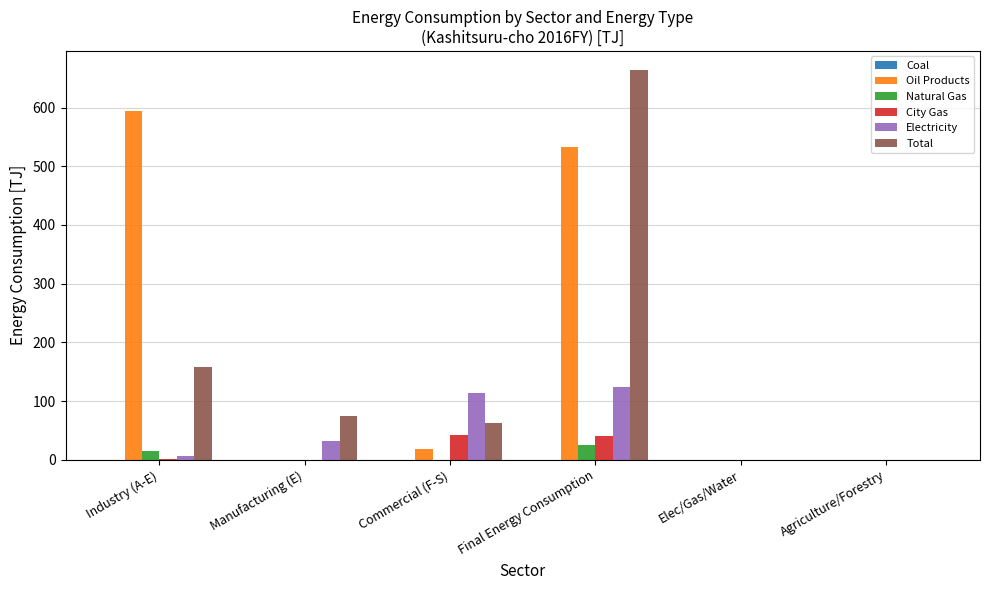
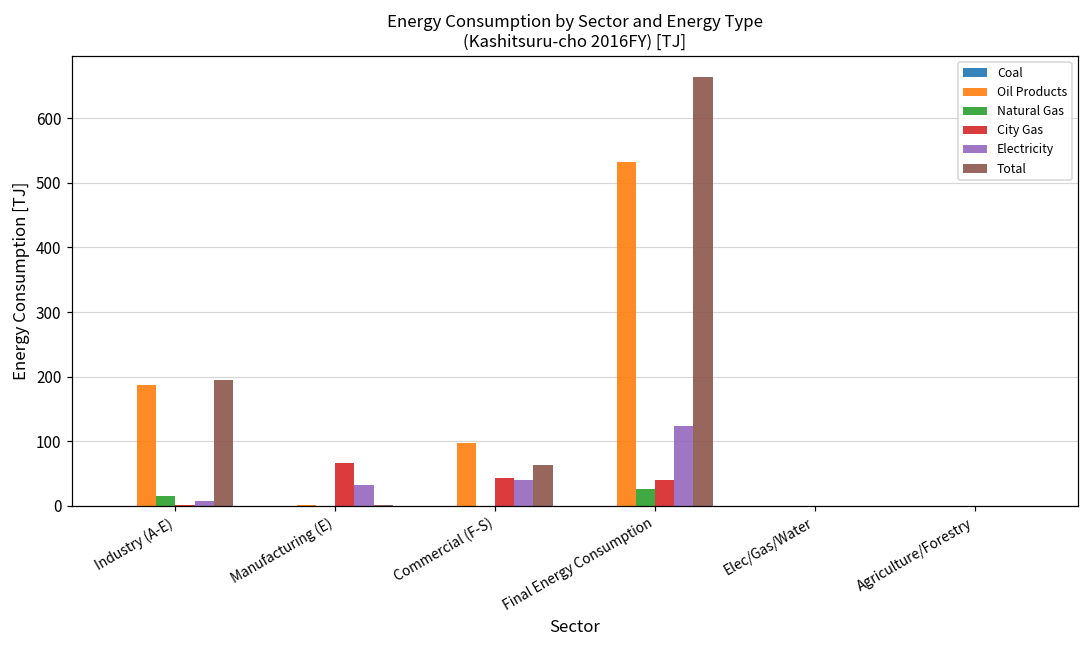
Oil Products, Industry (A-E): 590 -> 190
Total, Industry (A-E): 160 -> 200
City Gas, Manufacturing (E): 0 -> 70
Total, Manufacturing (E): 70 -> 0
Oil Products, Commercial (F-S): 20 -> 100
Electricity, Commercial (F-S): 110 -> 40
